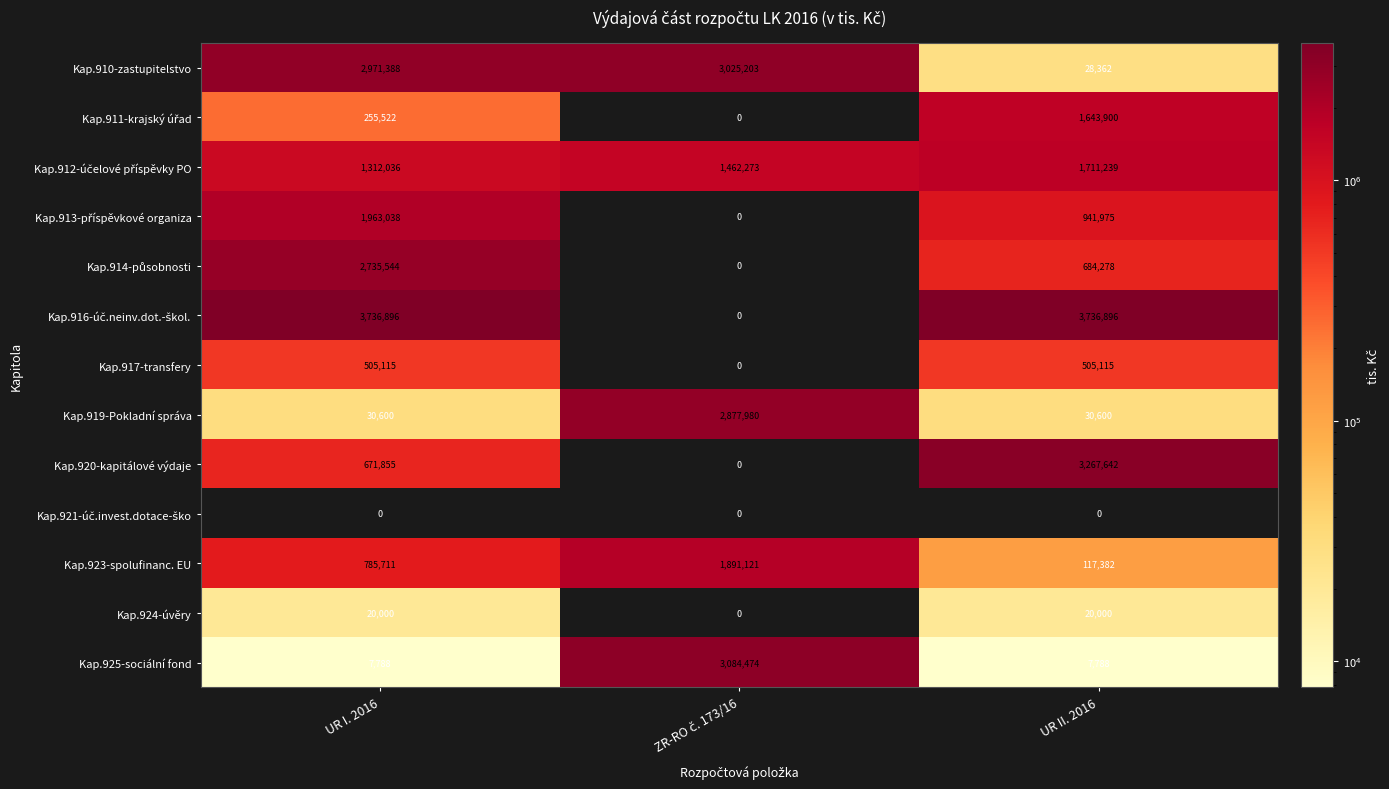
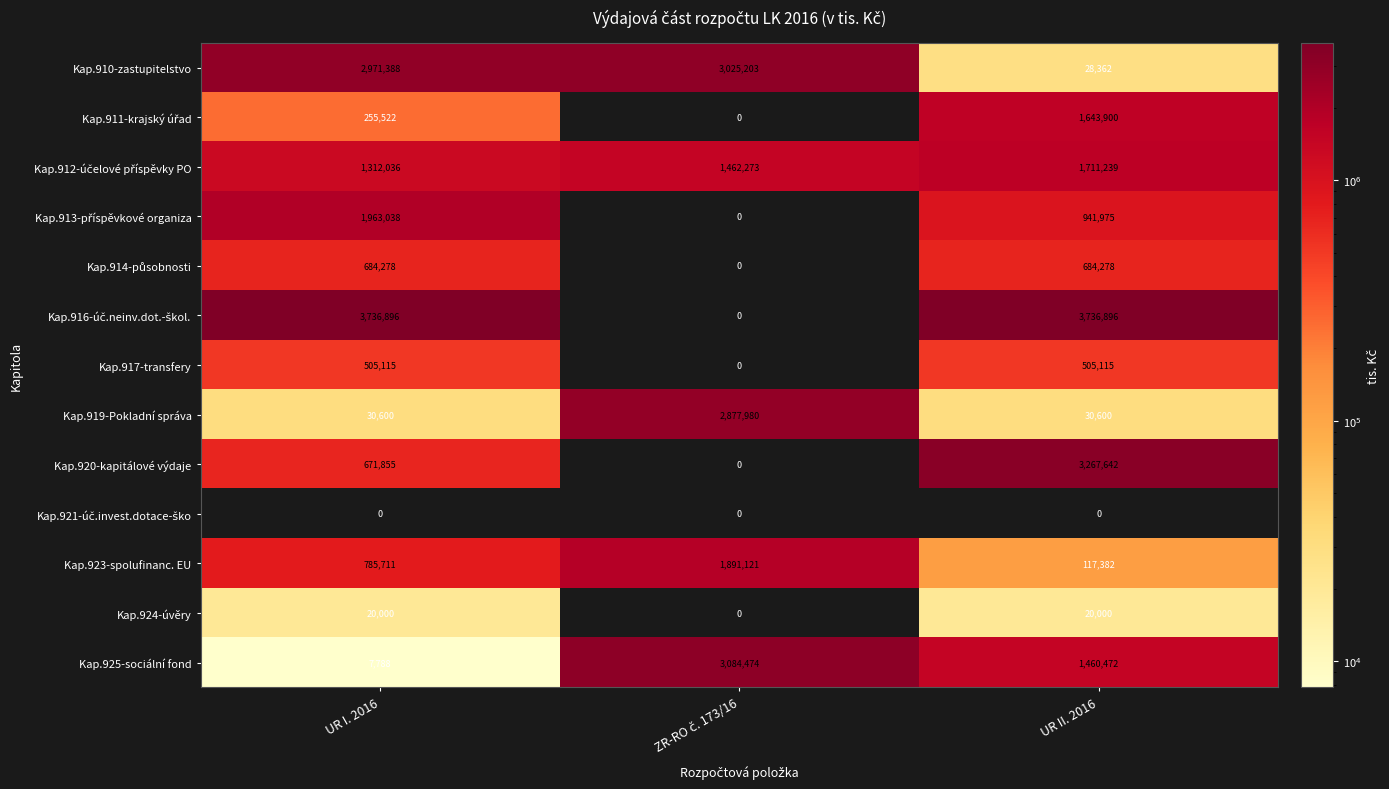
Kap.914-působnosti, UR I. 2016: 2,735,544 -> 684,278
Kap.925-sociální fond, UR II. 2016: 7,788 -> 1,460,472
